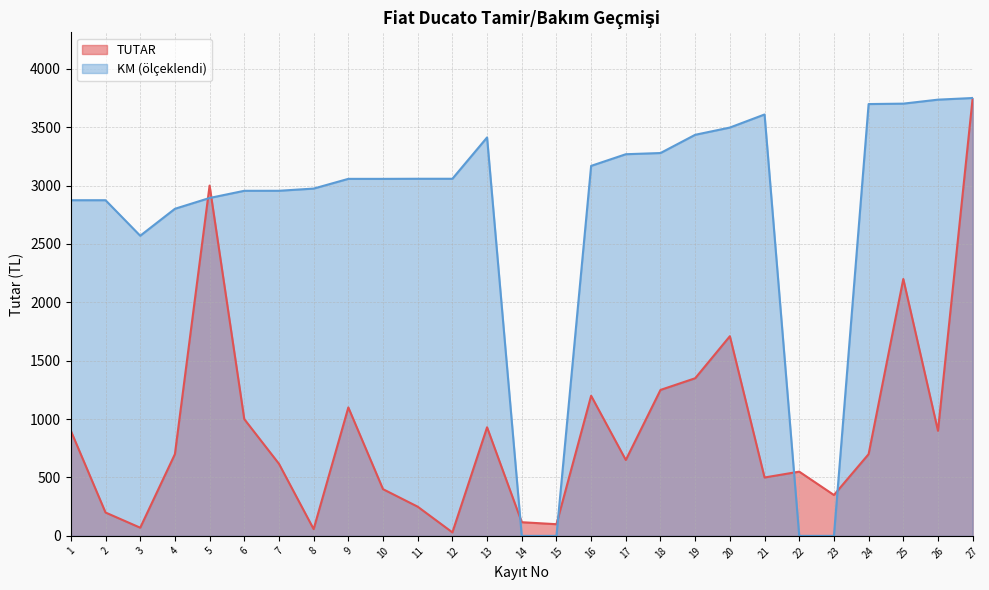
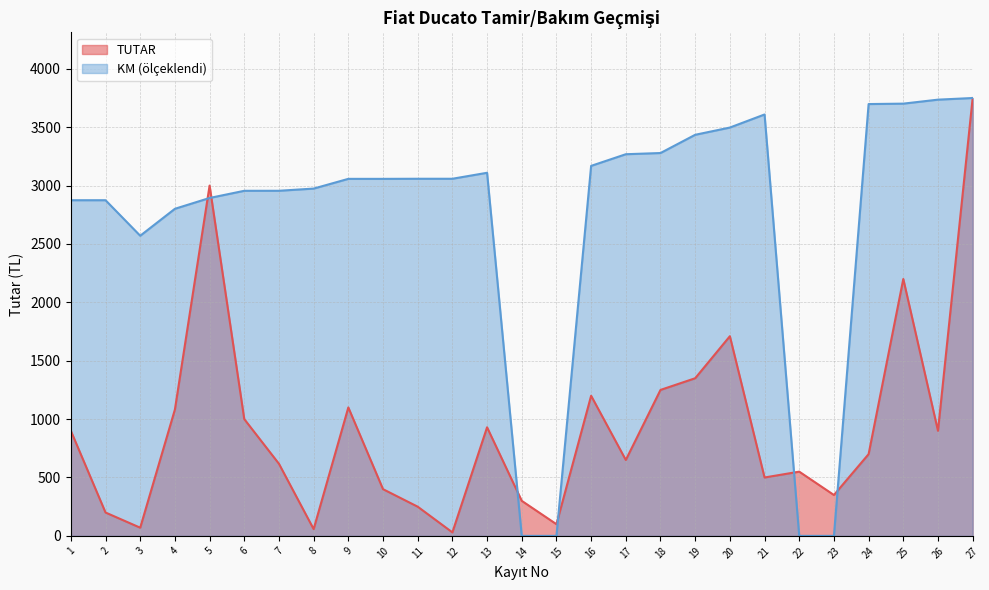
TUTAR, 4: 700 -> 1080
KM (ölçeklendi), 13: 3410 -> 3110
TUTAR, 14: 120 -> 300
